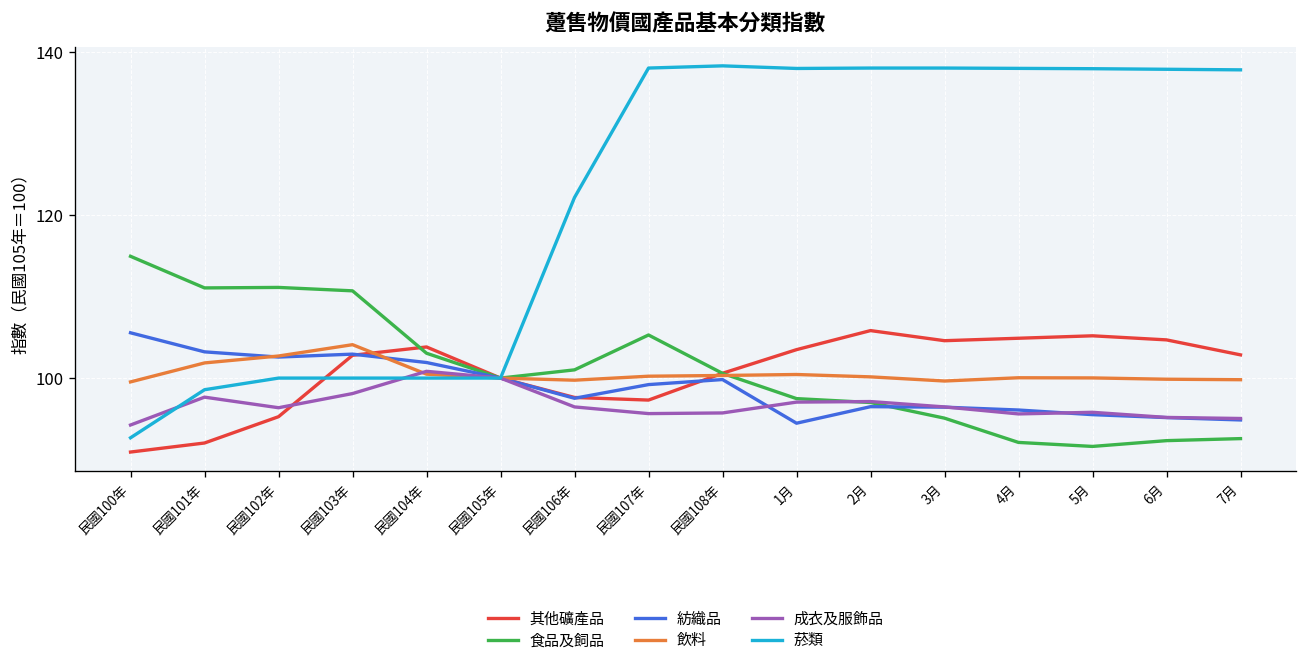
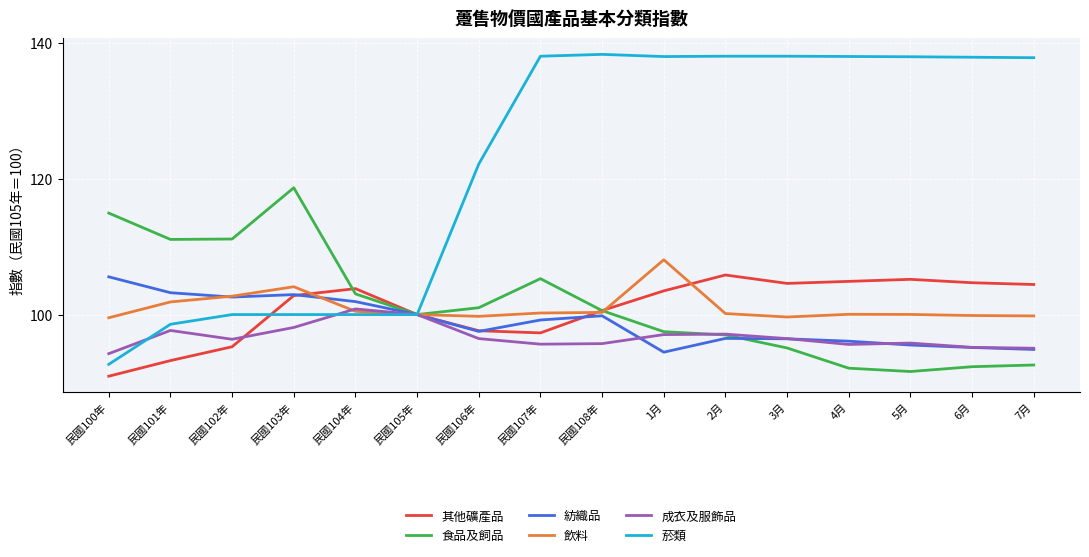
其他礦產品, 民國101年: 92 -> 93
食品及飼品, 民國103年: 111 -> 119
飲料, 1月: 100 -> 108
其他礦產品, 7月: 103 -> 104
